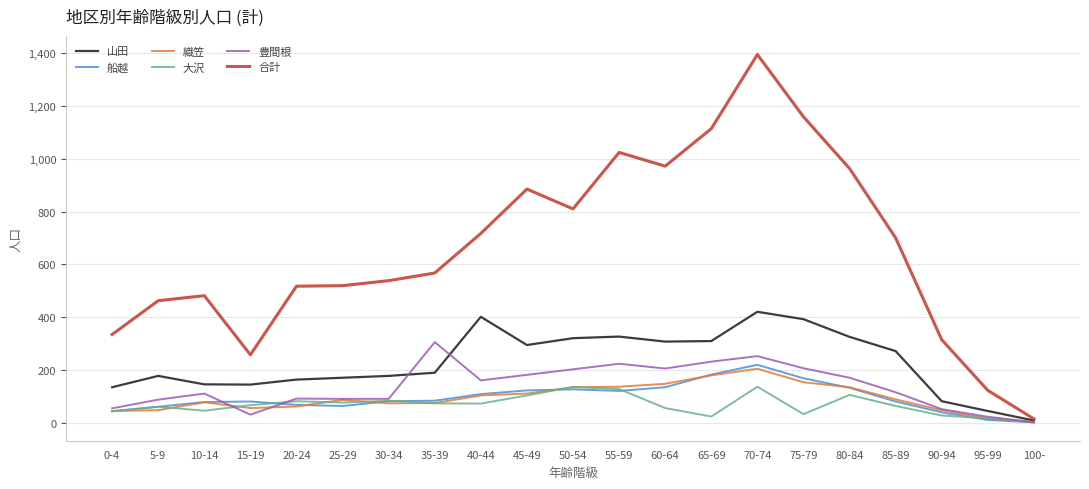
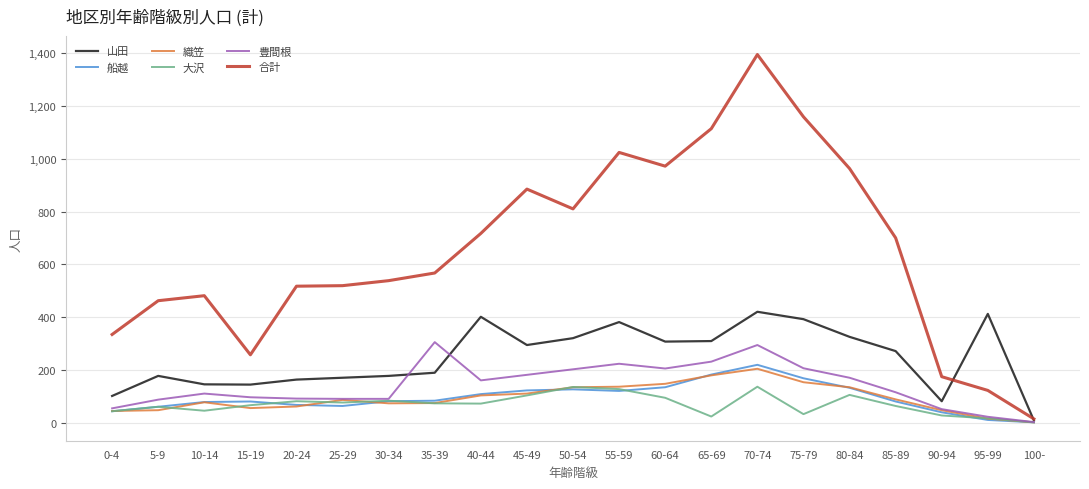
山田, 0-4: 130 -> 100
豊間根, 15-19: 30 -> 100
山田, 55-59: 330 -> 380
大沢, 60-64: 60 -> 90
豊間根, 70-74: 250 -> 290
合計, 90-94: 310 -> 170
山田, 95-99: 40 -> 410
